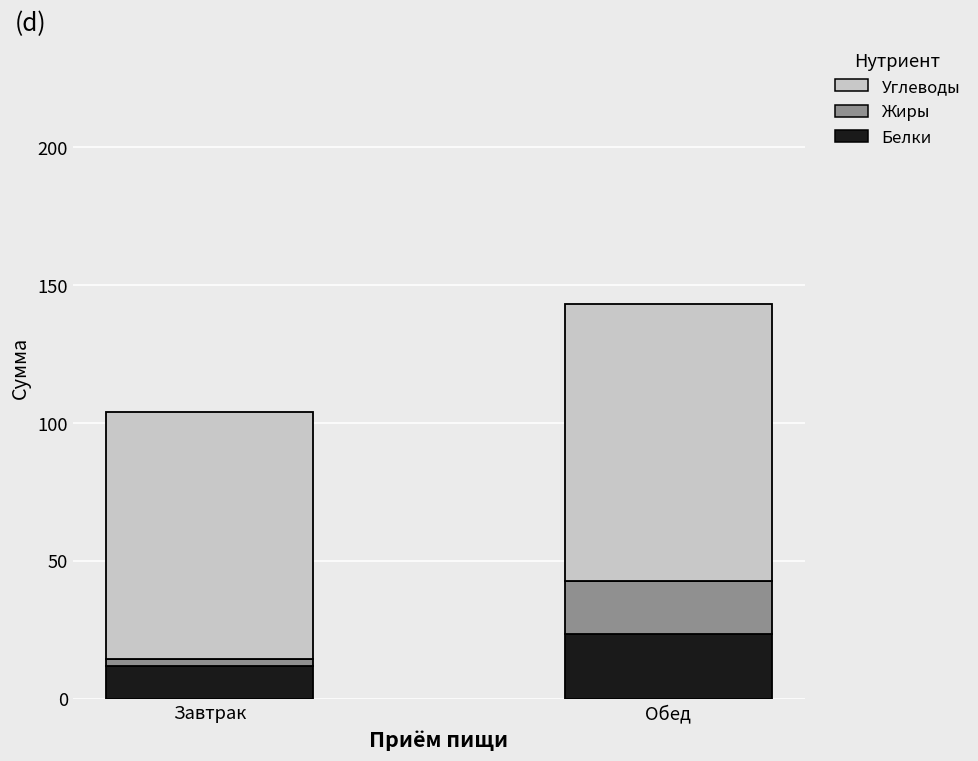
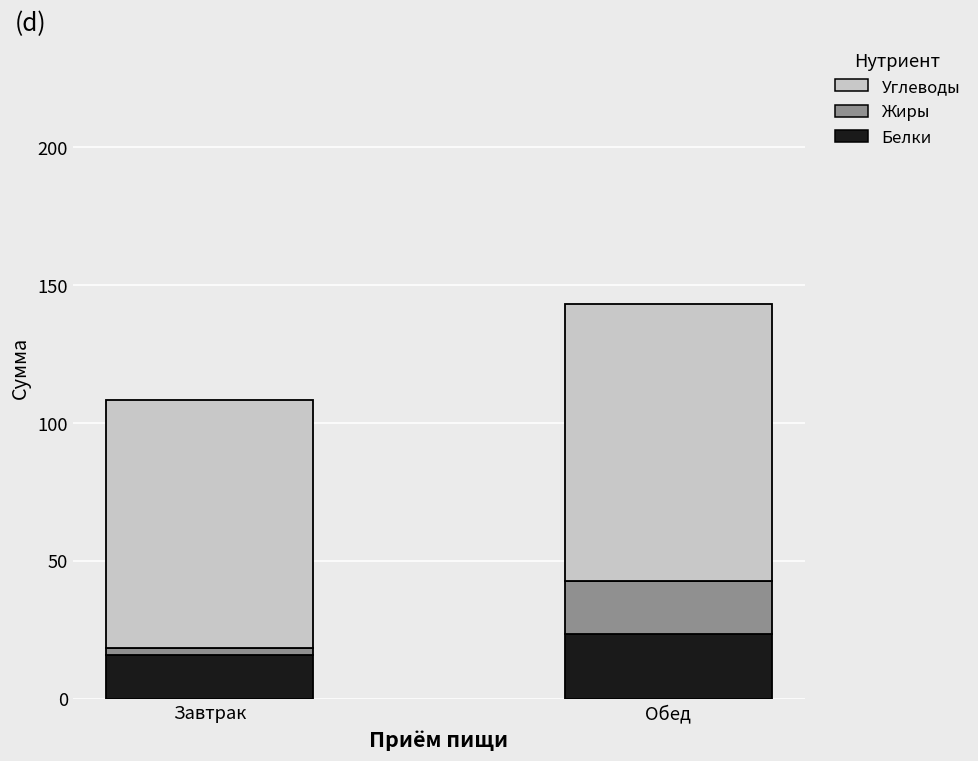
Белки, Завтрак: 12 -> 16
